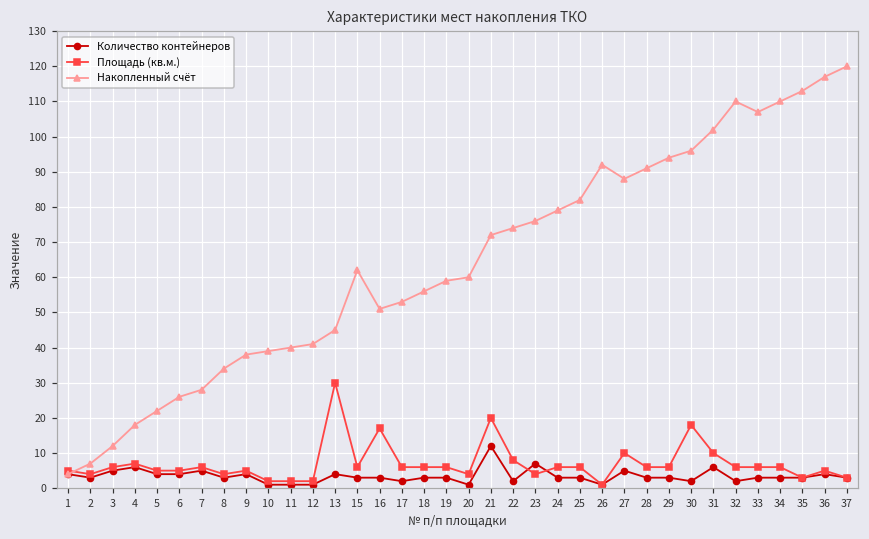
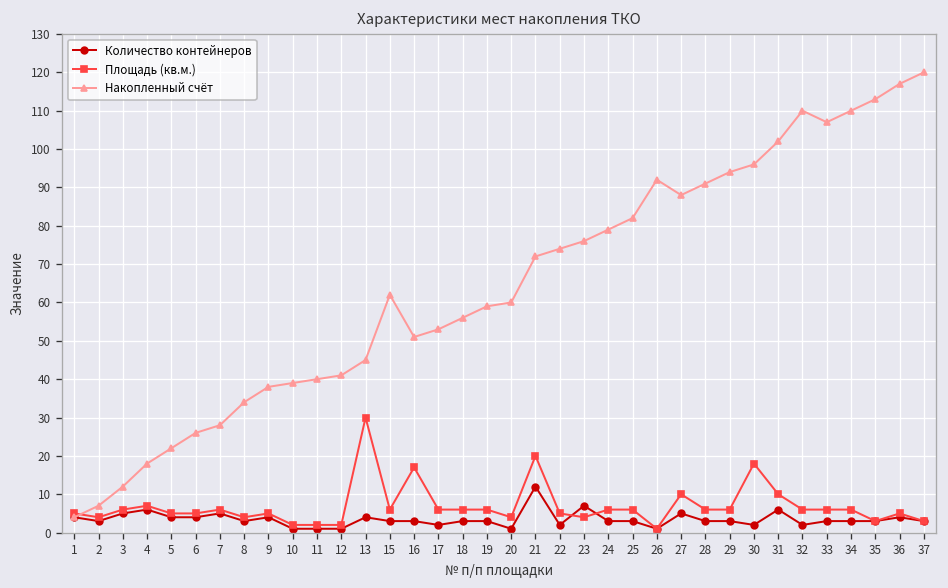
Площадь (кв.м.), 22: 8 -> 5
